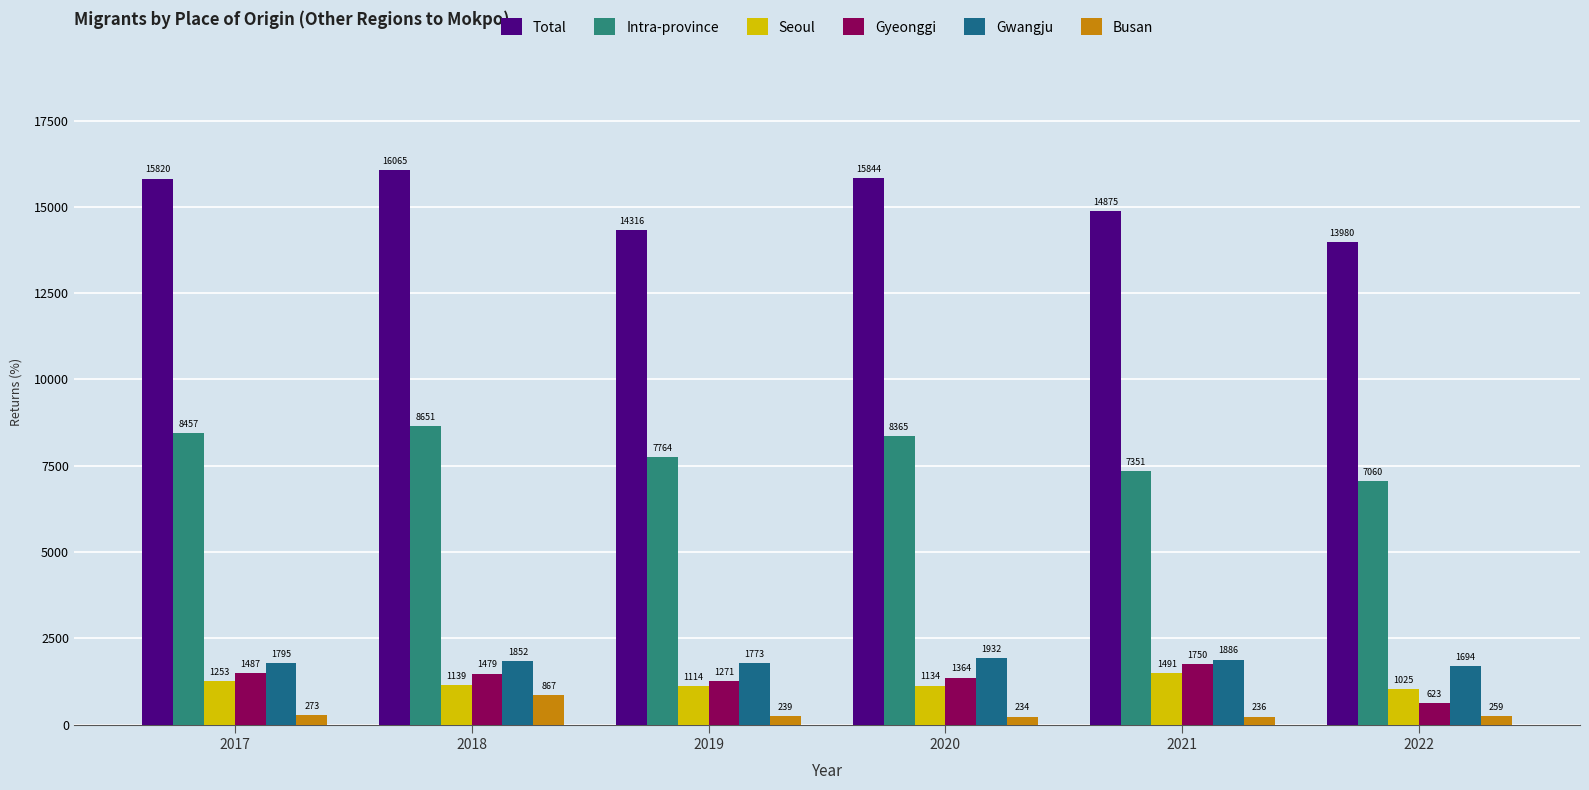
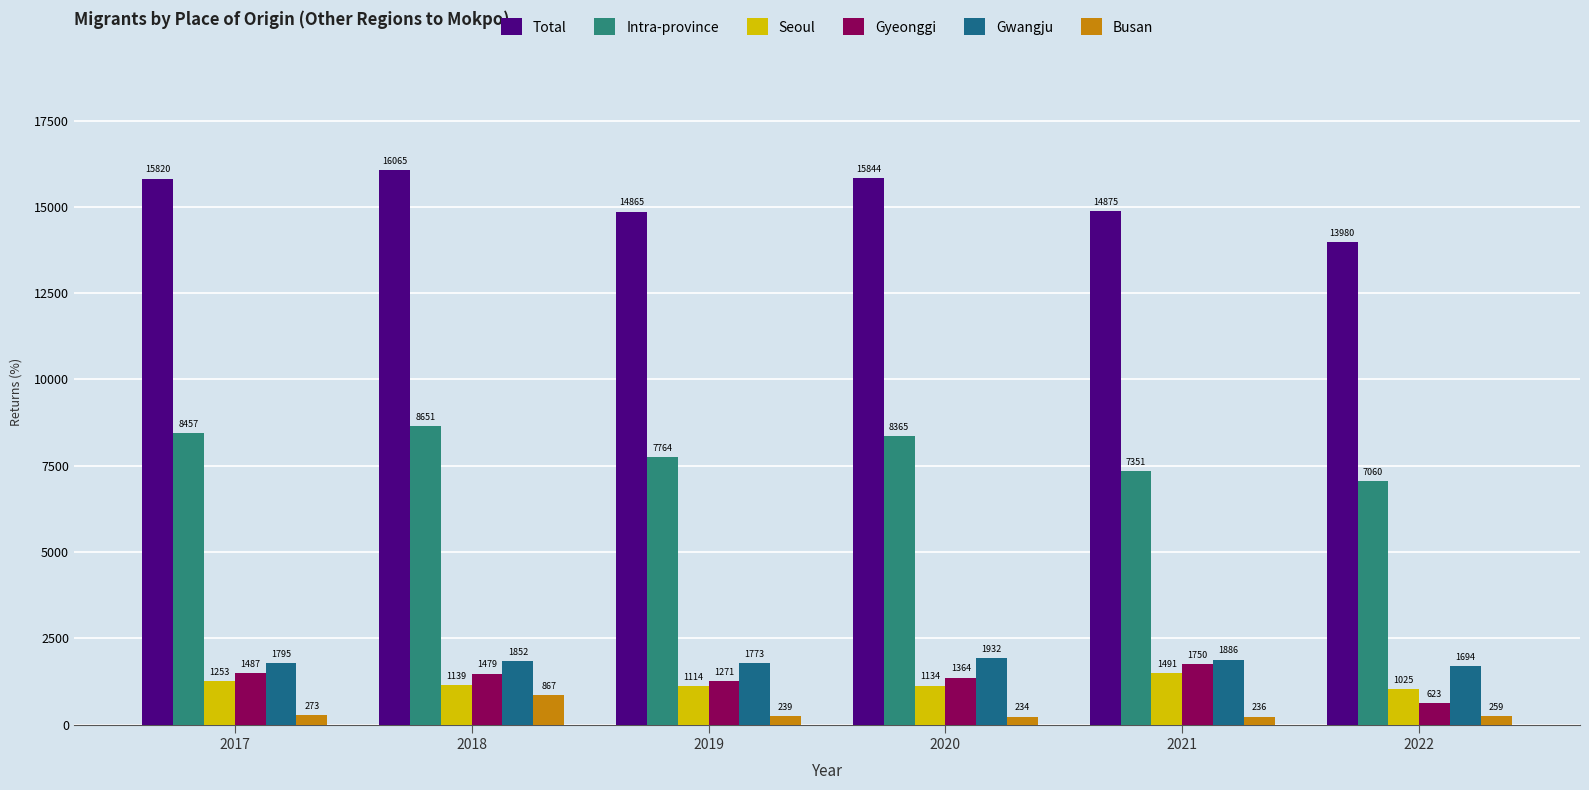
Total, 2019: 14316 -> 14865
